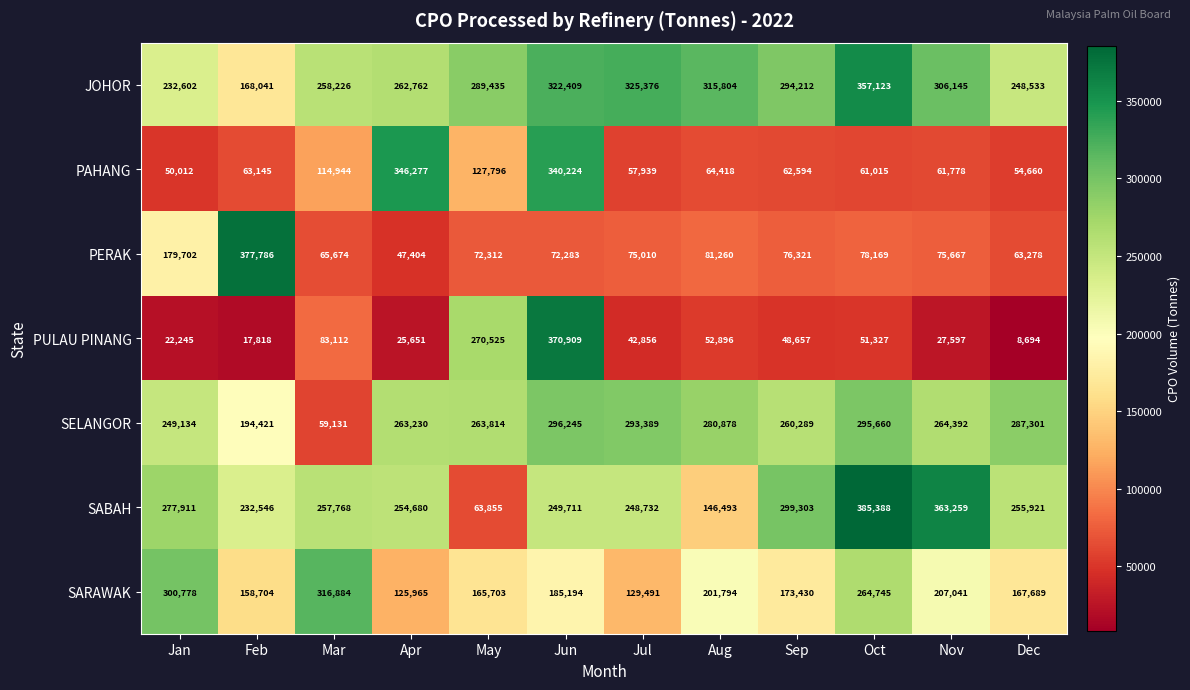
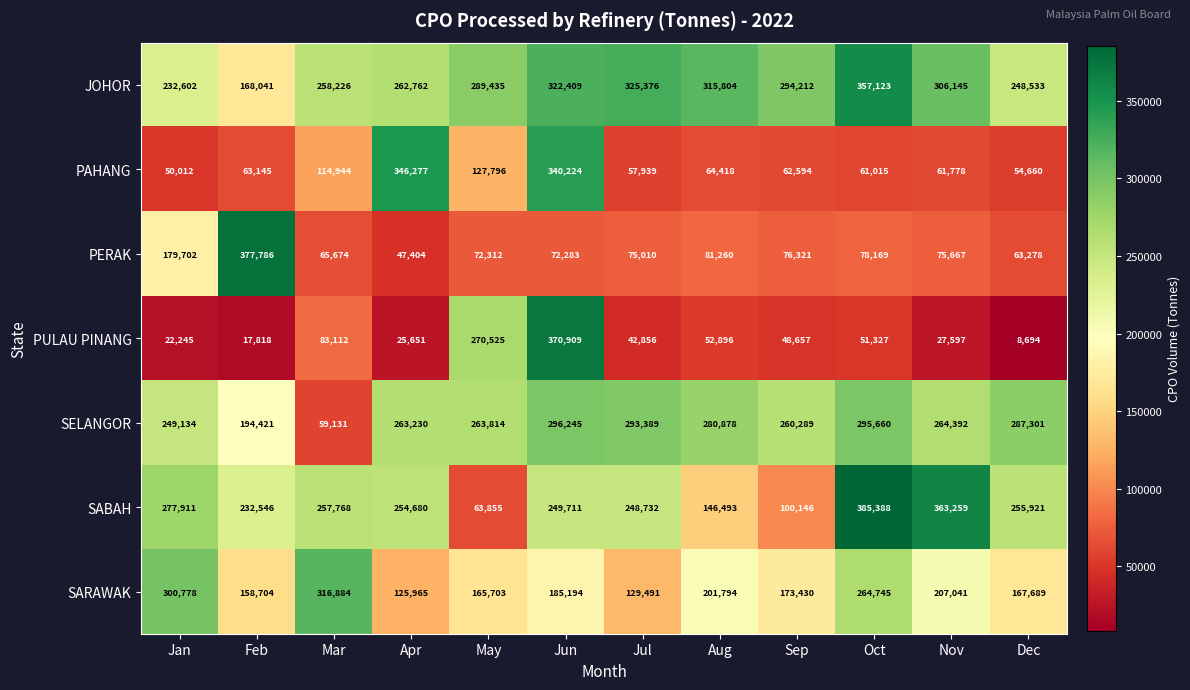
SABAH, Sep: 299,303 -> 100,146
